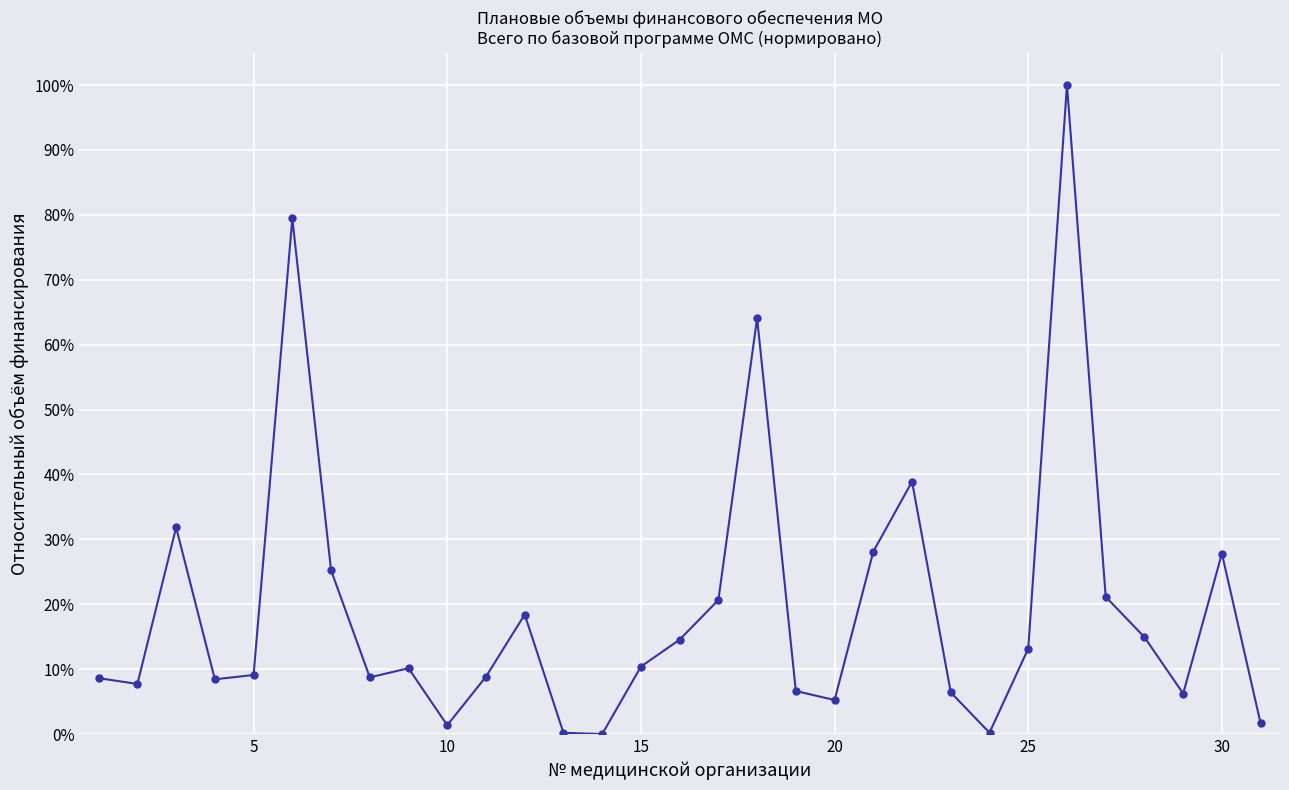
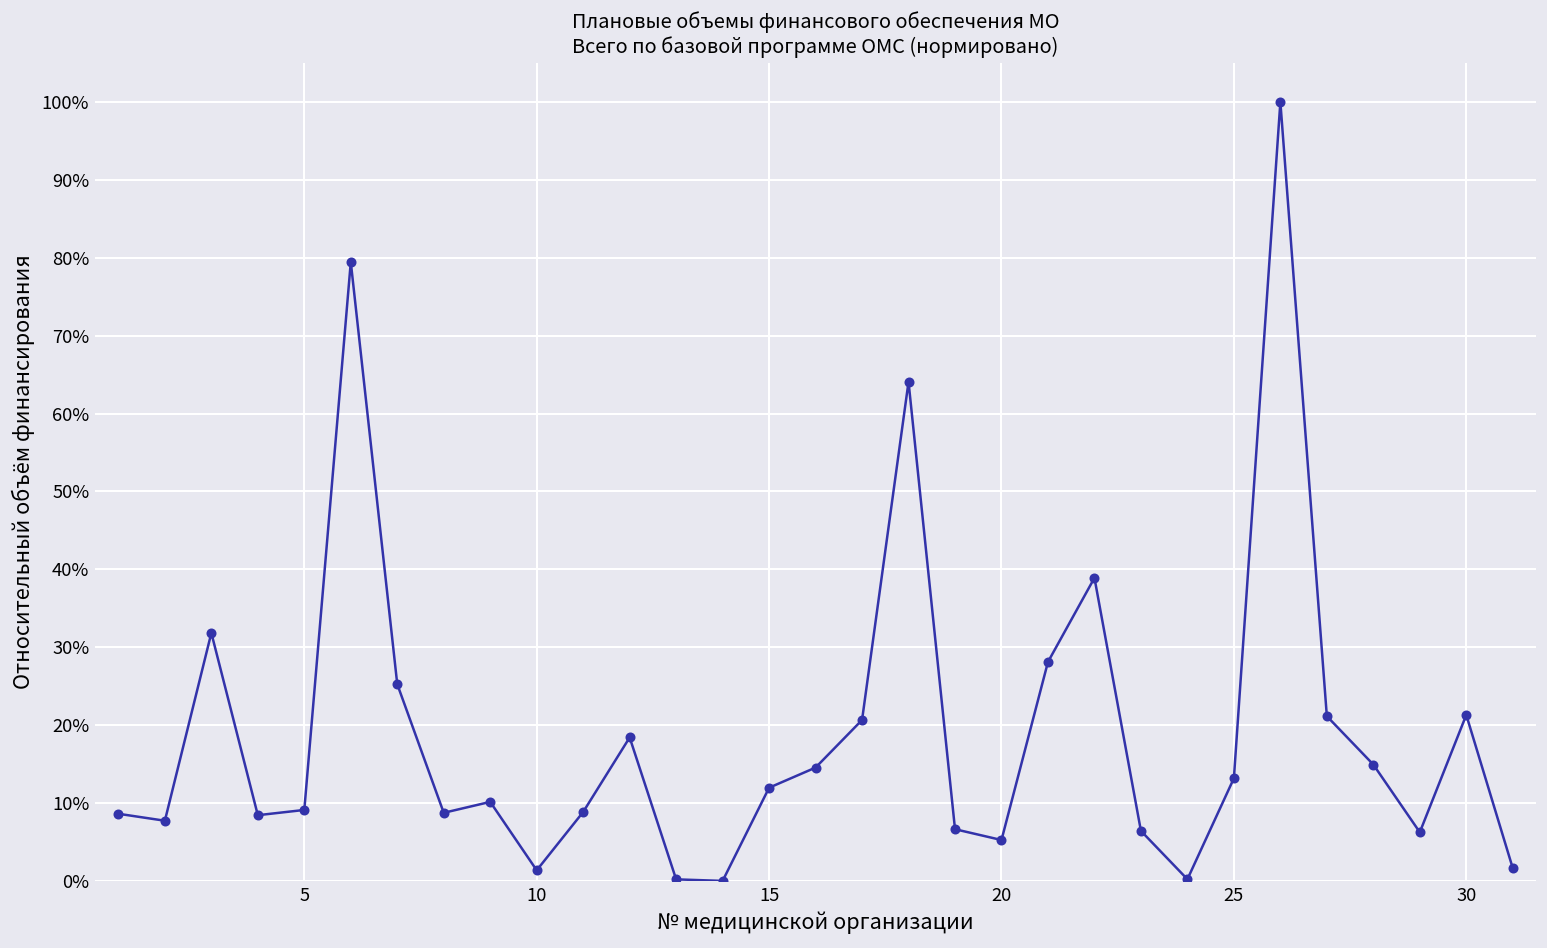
15: 10% -> 12%
30: 28% -> 21%
